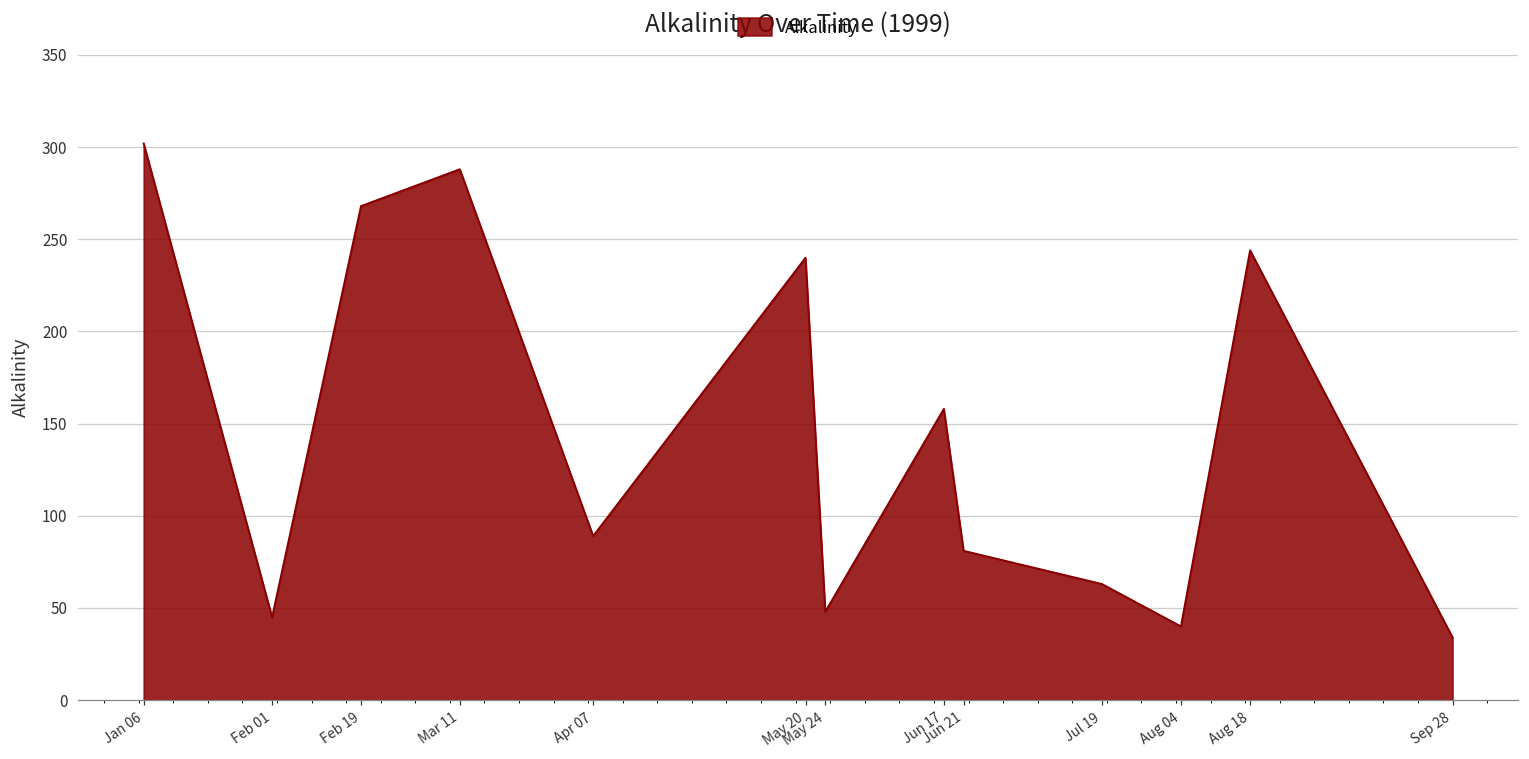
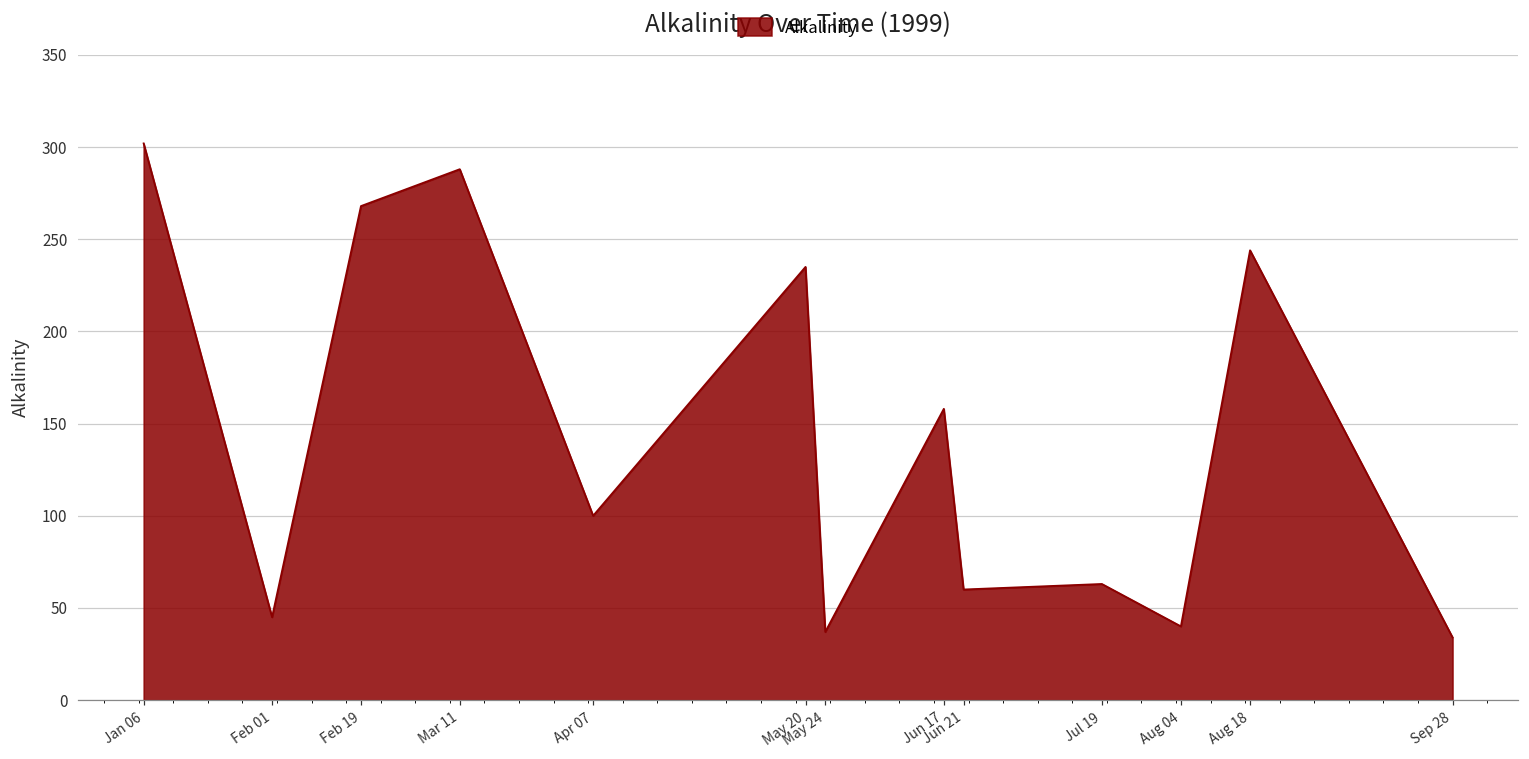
Apr 07: 89 -> 100
May 20: 240 -> 235
May 24: 48 -> 37
Jun 21: 81 -> 60
